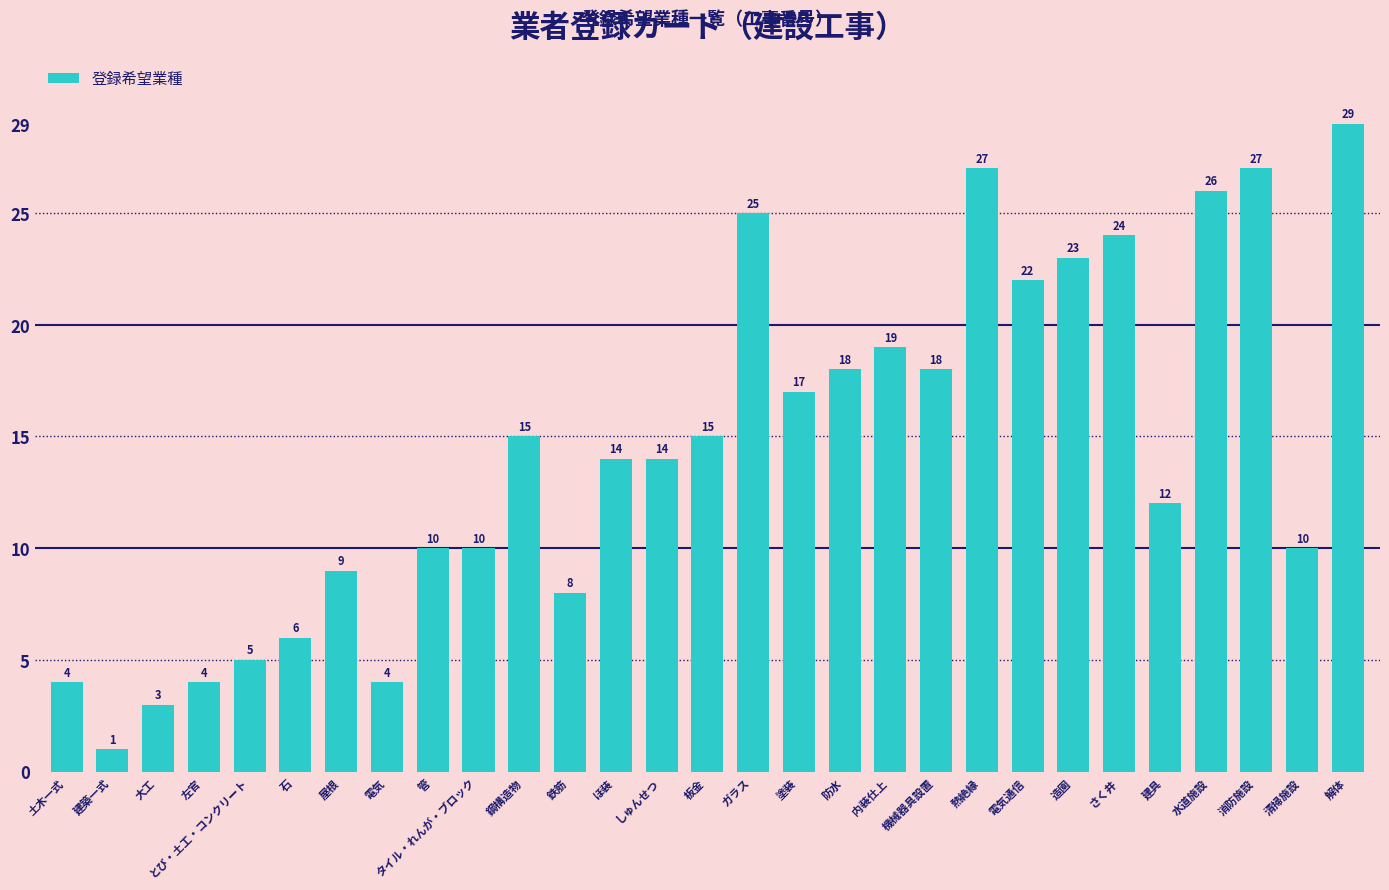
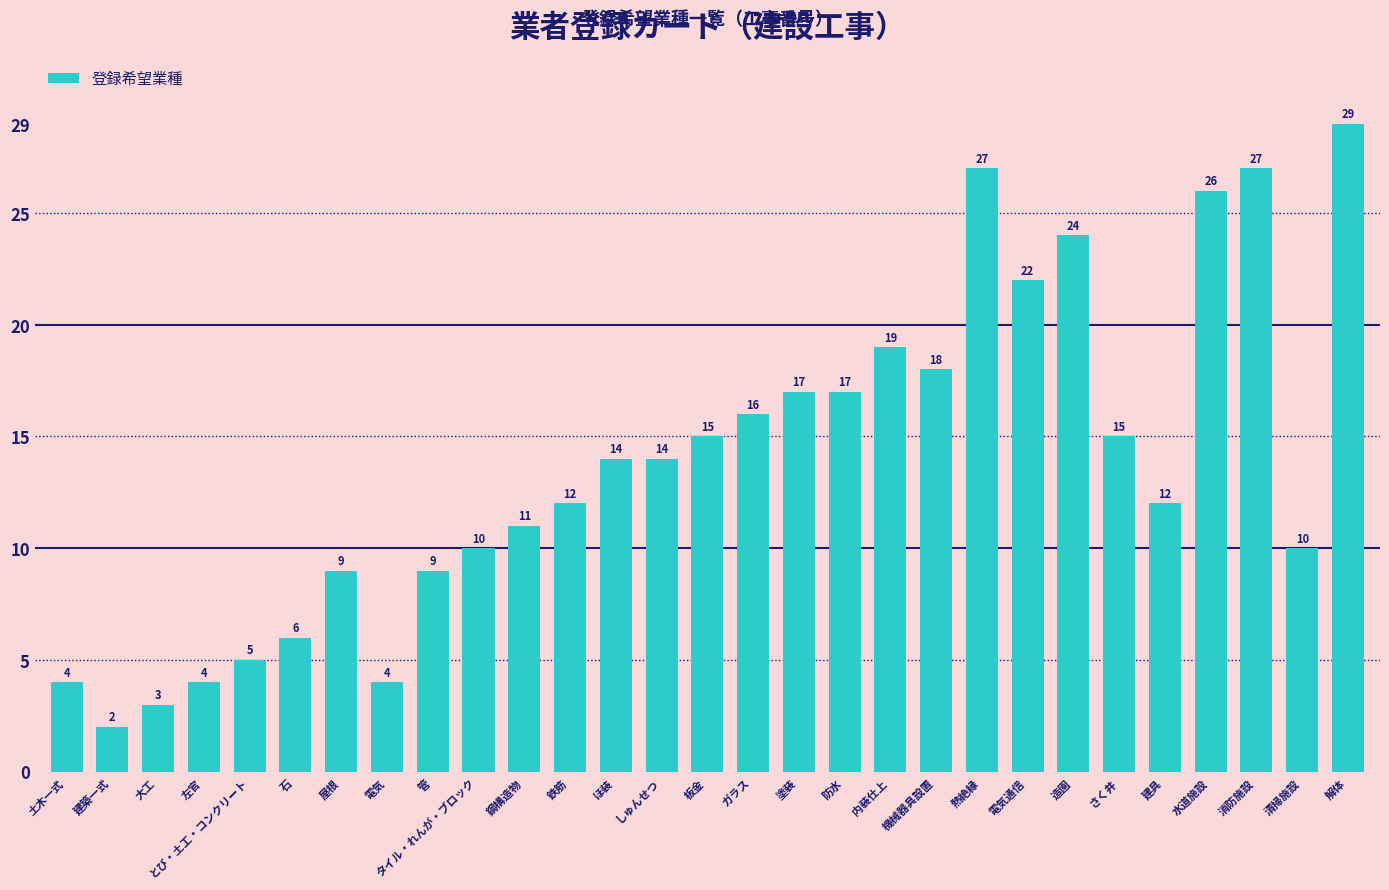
建築一式: 1 -> 2
管: 10 -> 9
鋼構造物: 15 -> 11
鉄筋: 8 -> 12
ガラス: 25 -> 16
防水: 18 -> 17
造園: 23 -> 24
さく井: 24 -> 15
